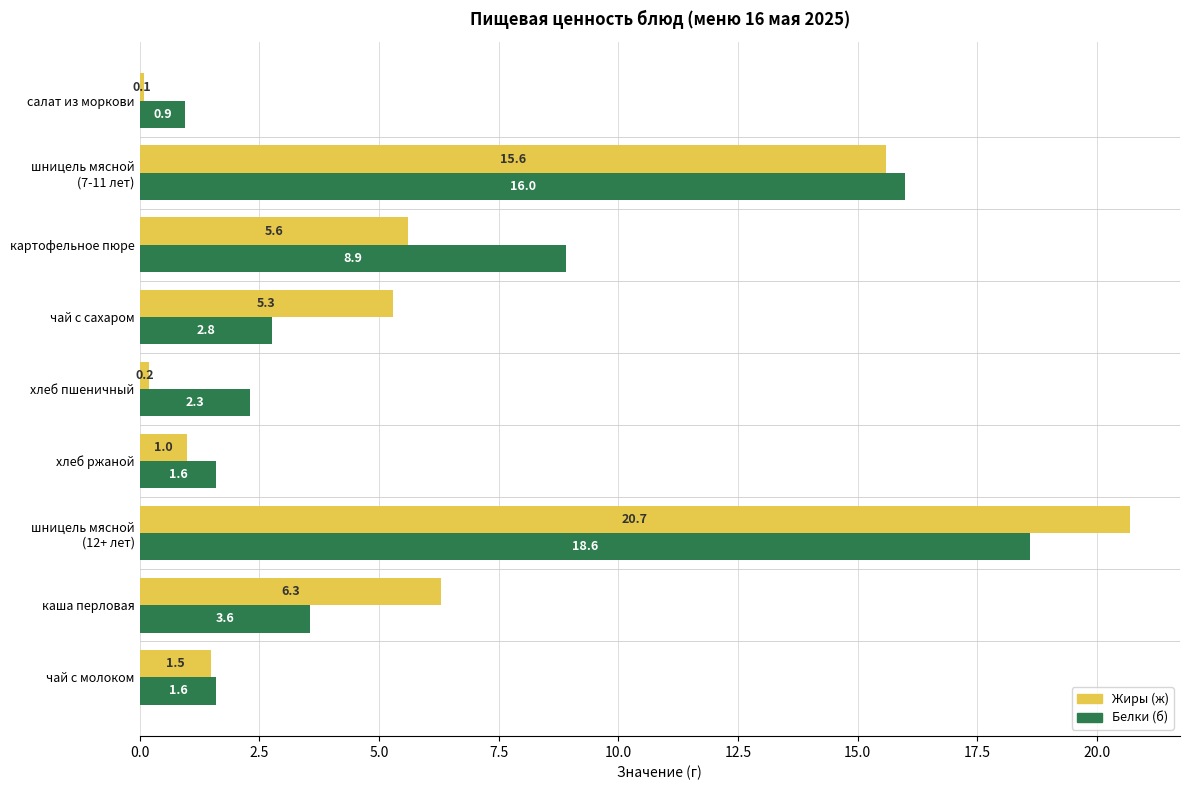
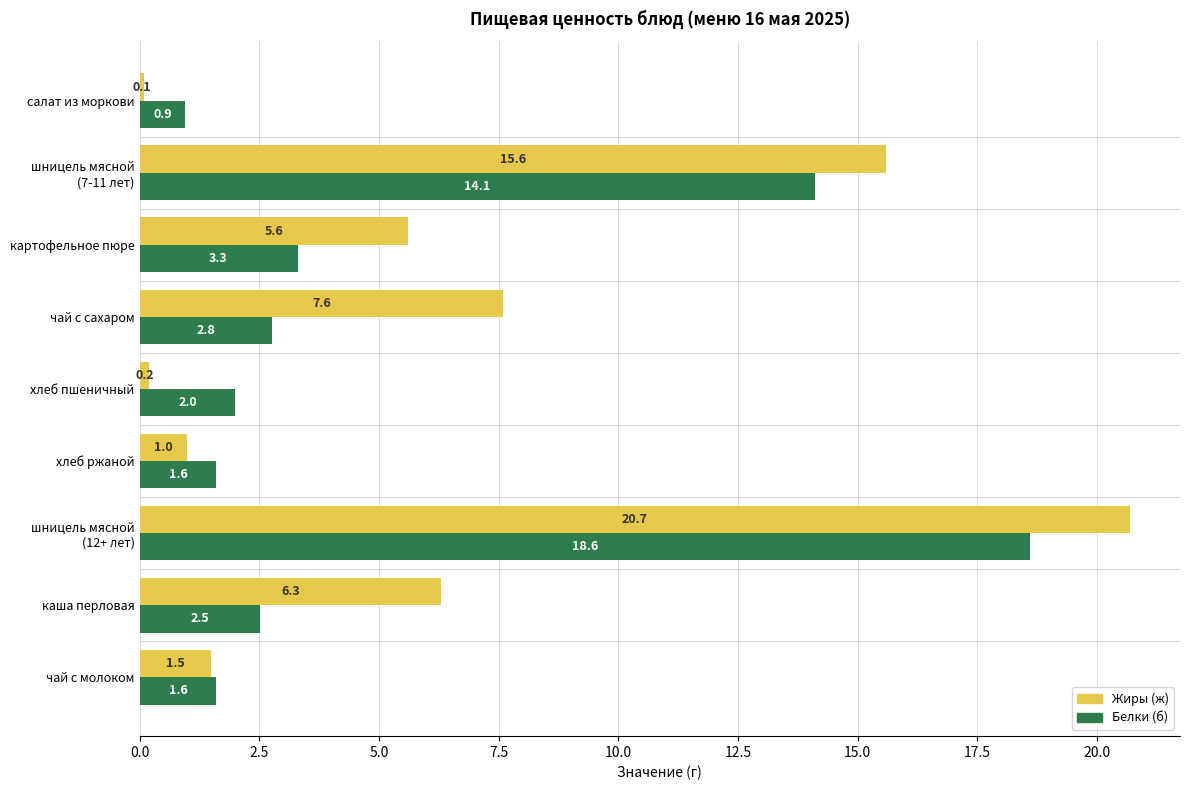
Белки (б), шницель мясной (7-11 лет): 16.0 -> 14.1
Белки (б), картофельное пюре: 8.9 -> 3.3
Жиры (ж), чай с сахаром: 5.3 -> 7.6
Белки (б), хлеб пшеничный: 2.3 -> 2.0
Белки (б), каша перловая: 3.6 -> 2.5
